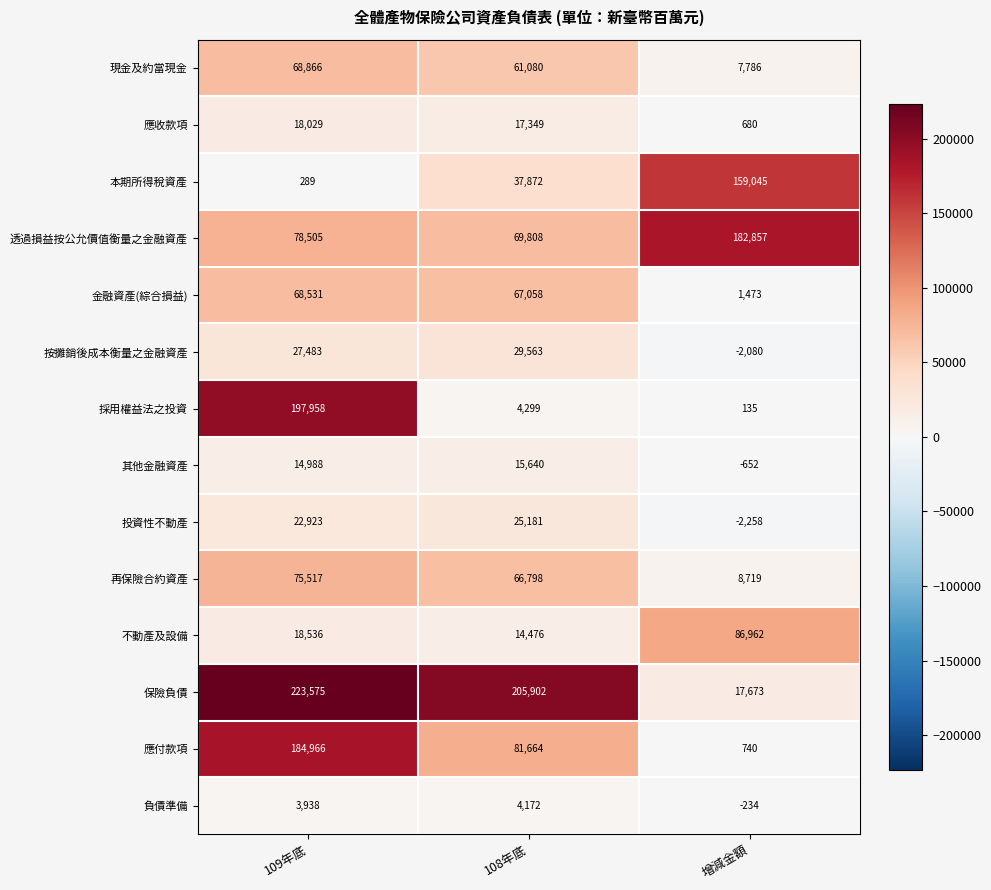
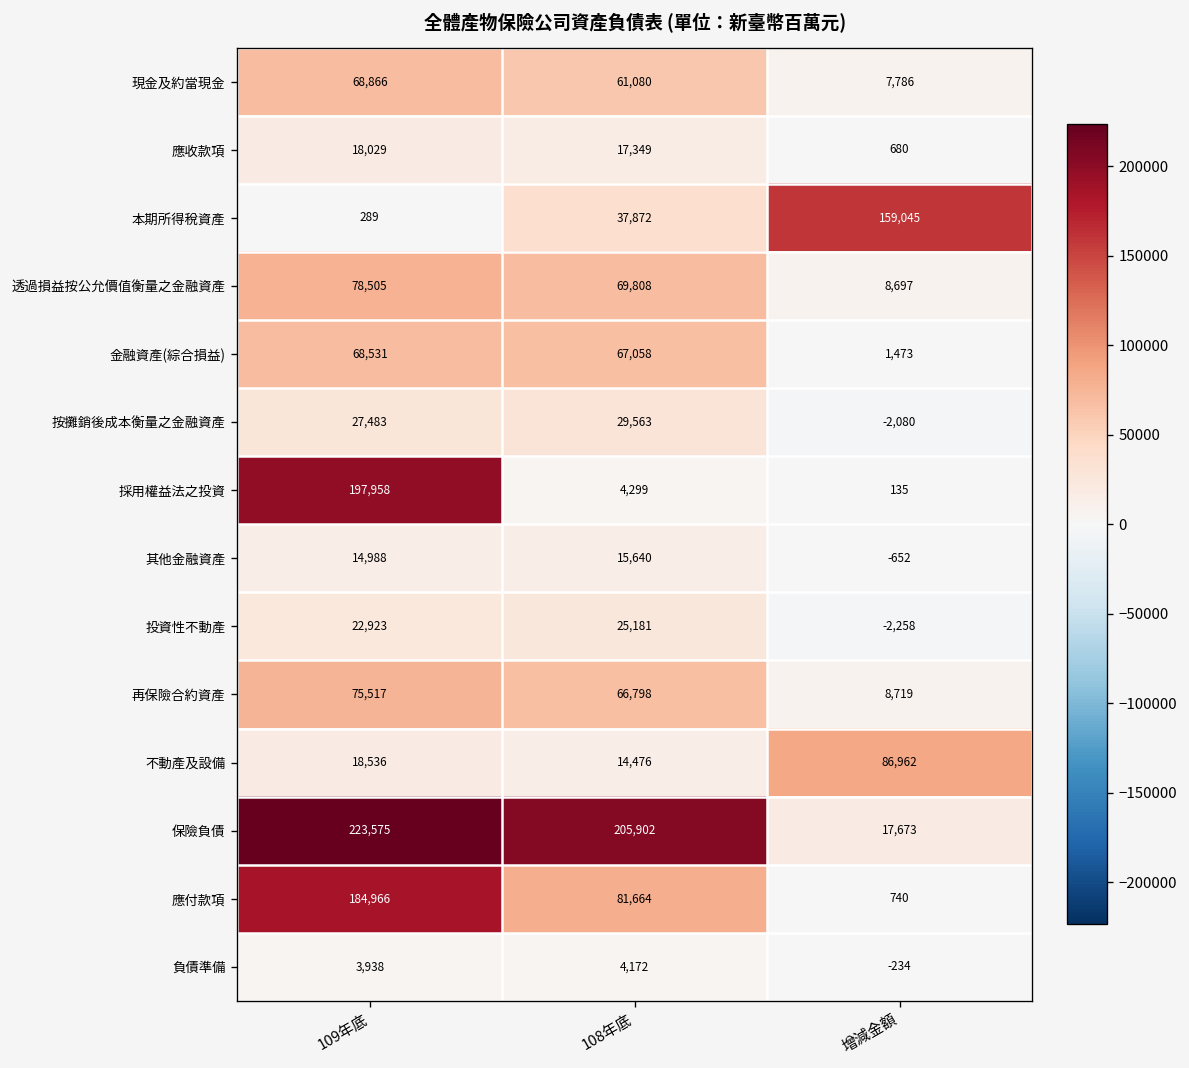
透過損益按公允價值衡量之金融資產, 增減金額: 182,857 -> 8,697
